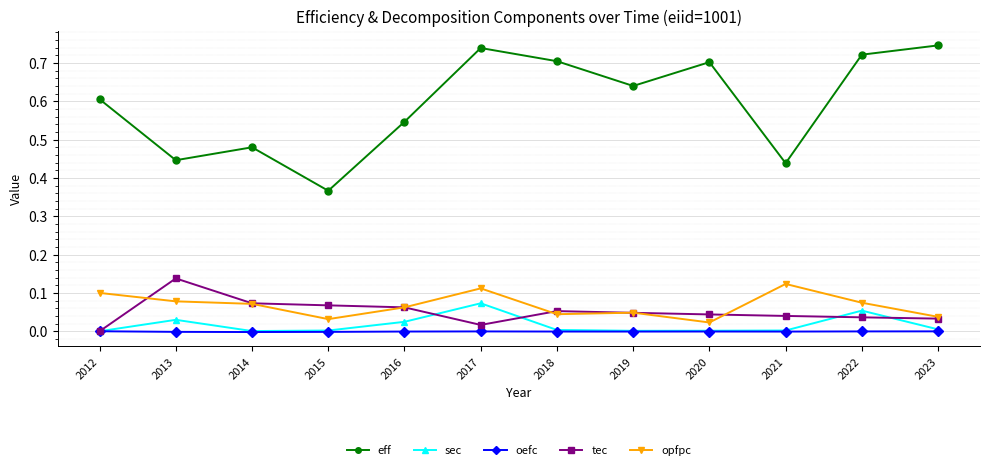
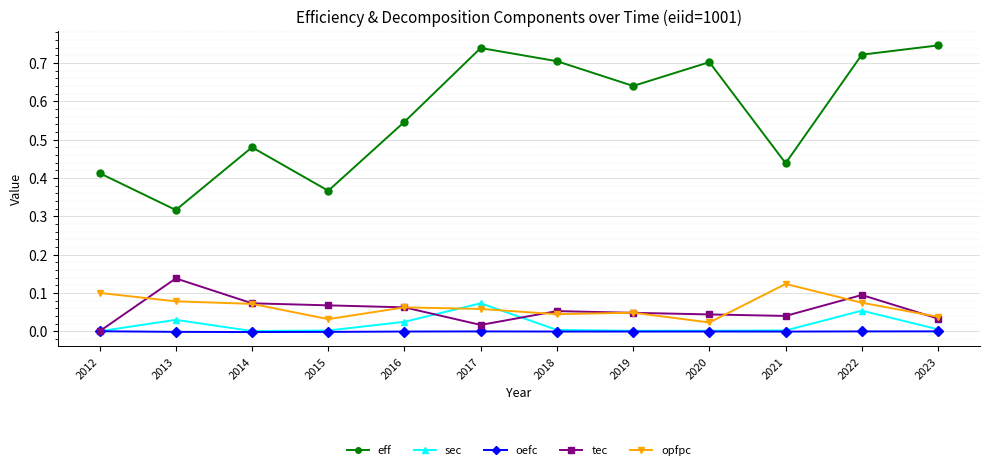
eff, 2012: 0.61 -> 0.41
eff, 2013: 0.45 -> 0.32
opfpc, 2017: 0.11 -> 0.06
tec, 2022: 0.04 -> 0.09
